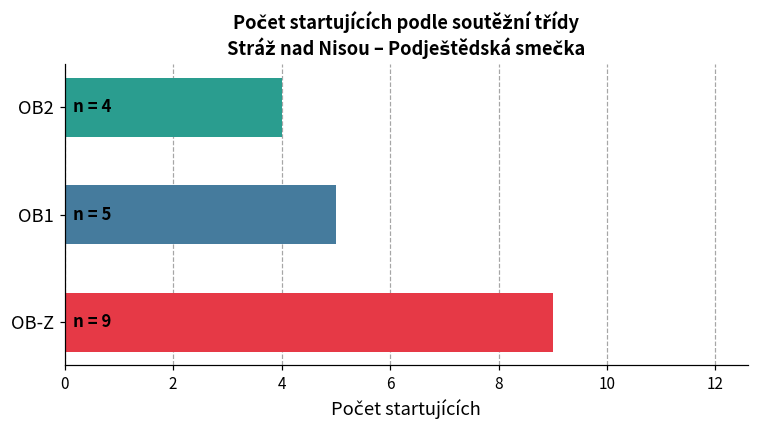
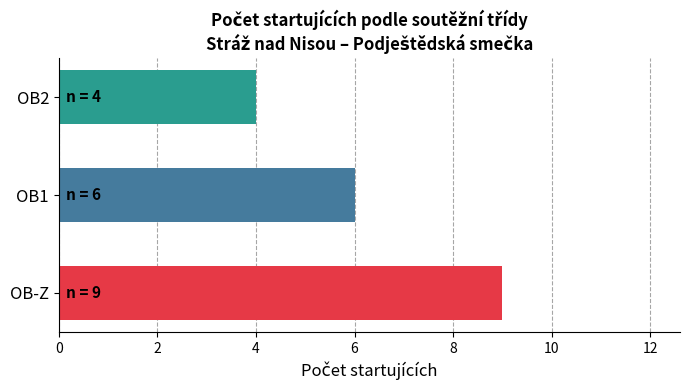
OB1: 5 -> 6
